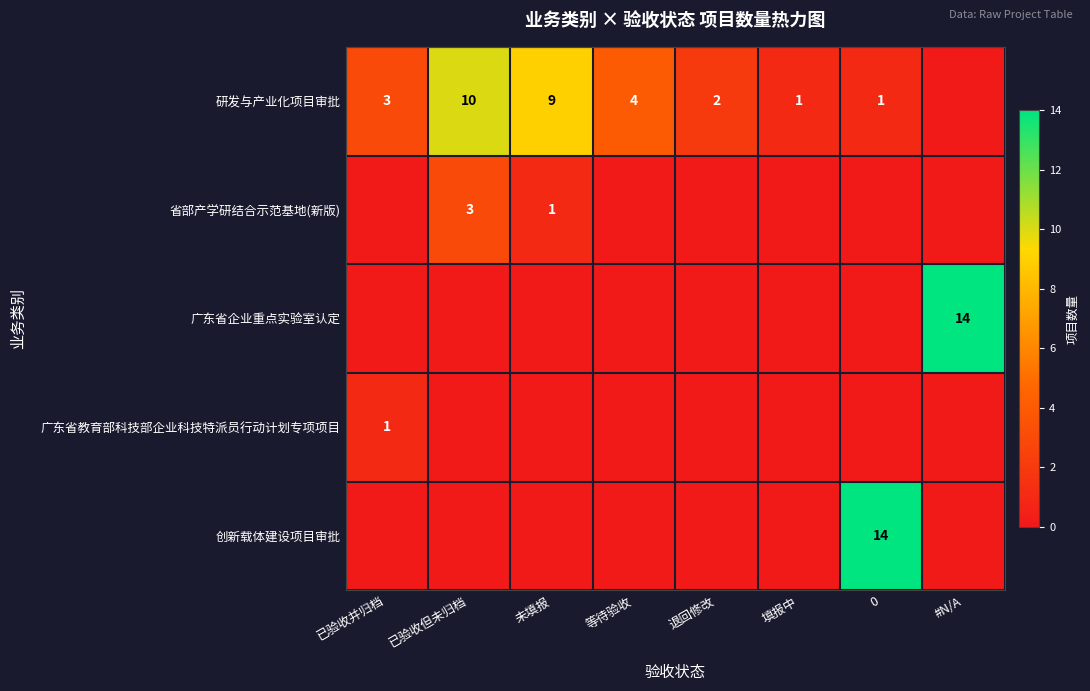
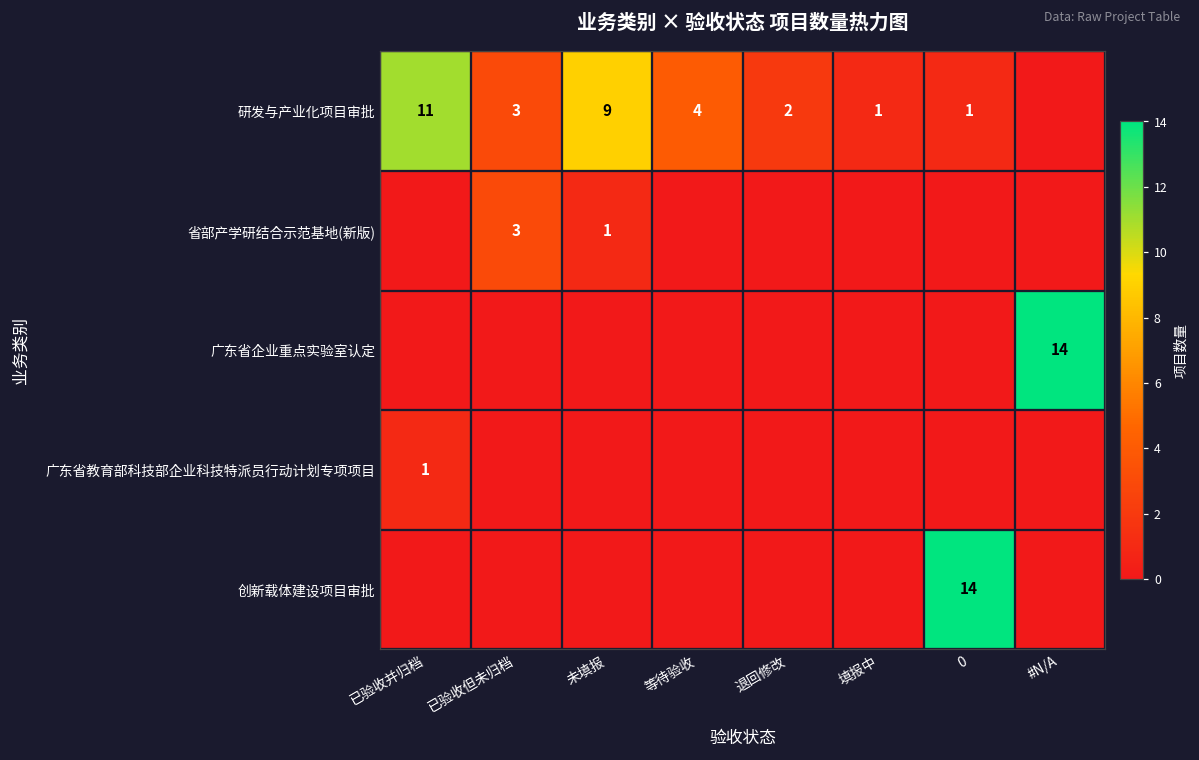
研发与产业化项目审批, 已验收并归档: 3 -> 11
研发与产业化项目审批, 已验收但未归档: 10 -> 3
